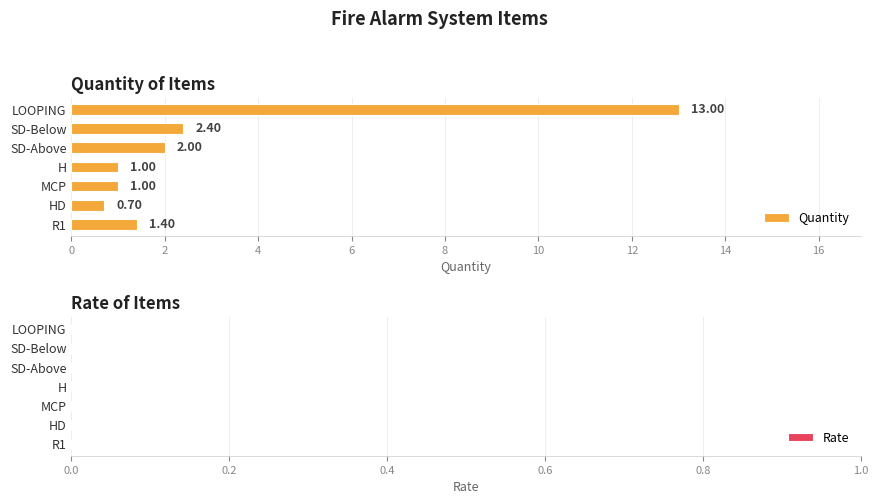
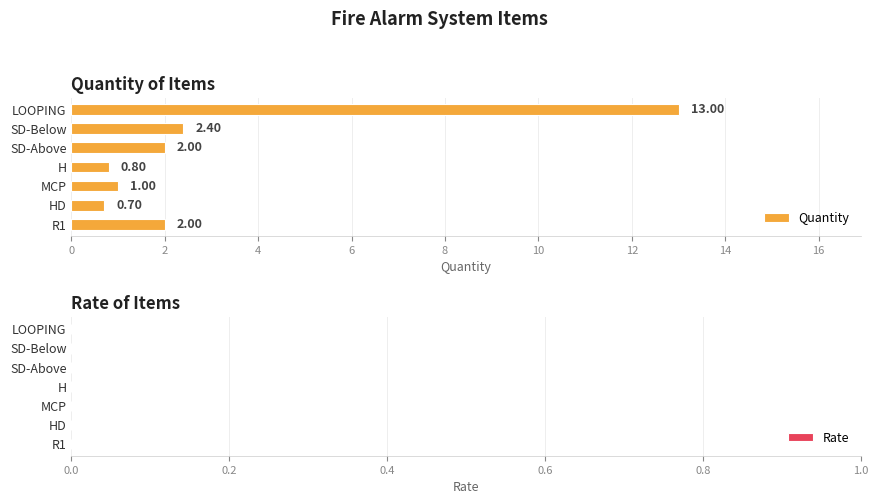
Quantity of Items, H: 1.00 -> 0.80
Quantity of Items, R1: 1.40 -> 2.00
